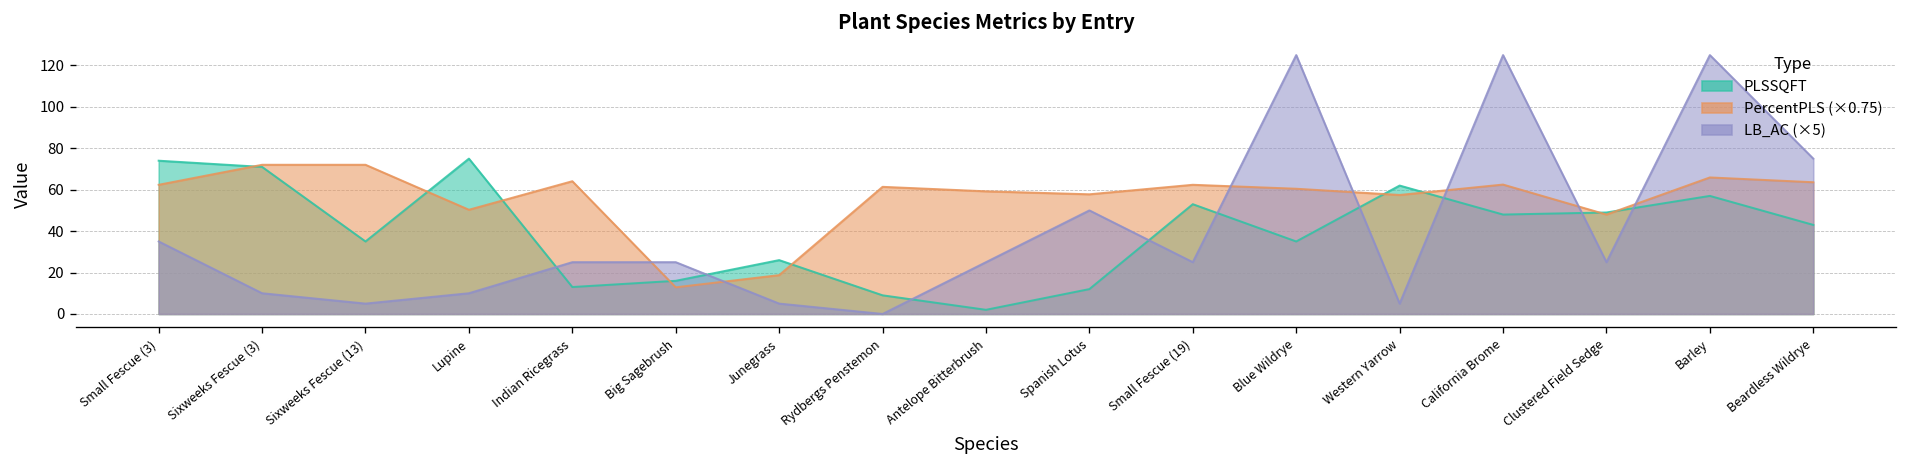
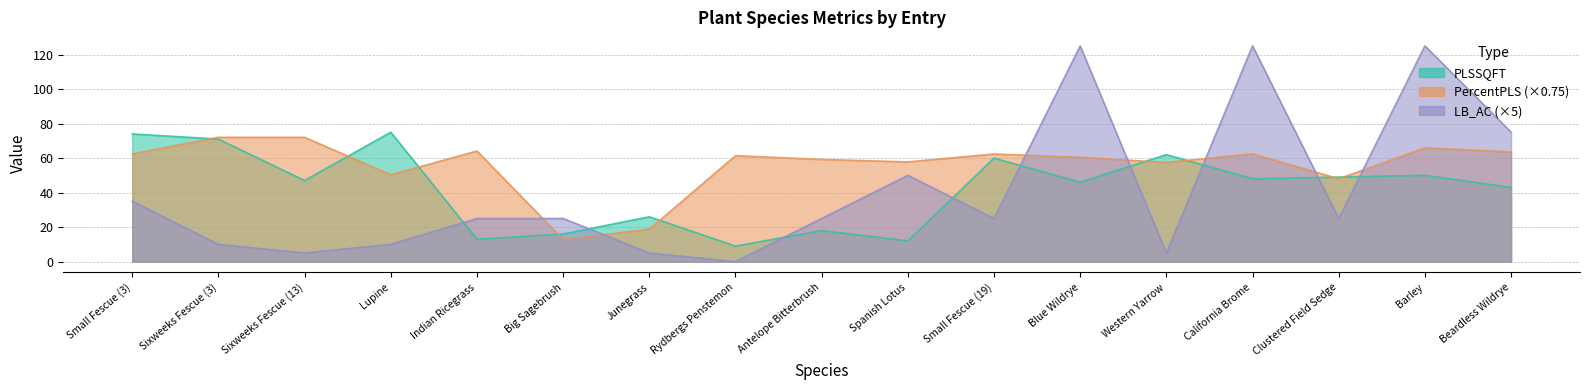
PLSSQFT, Sixweeks Fescue (13): 35 -> 47
PLSSQFT, Antelope Bitterbrush: 2 -> 18
PLSSQFT, Small Fescue (19): 53 -> 60
PLSSQFT, Blue Wildrye: 35 -> 46
PLSSQFT, Barley: 57 -> 50
